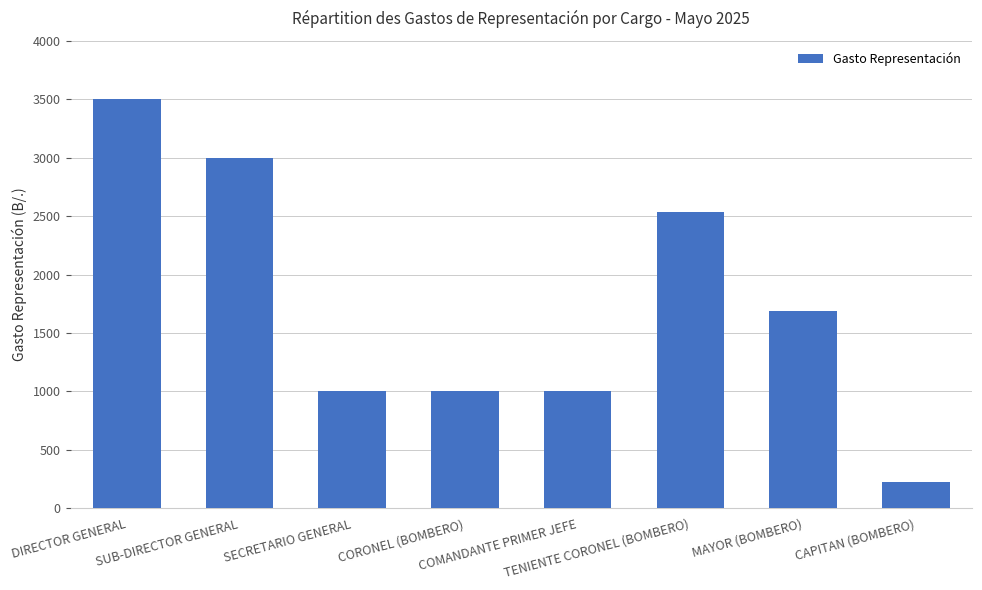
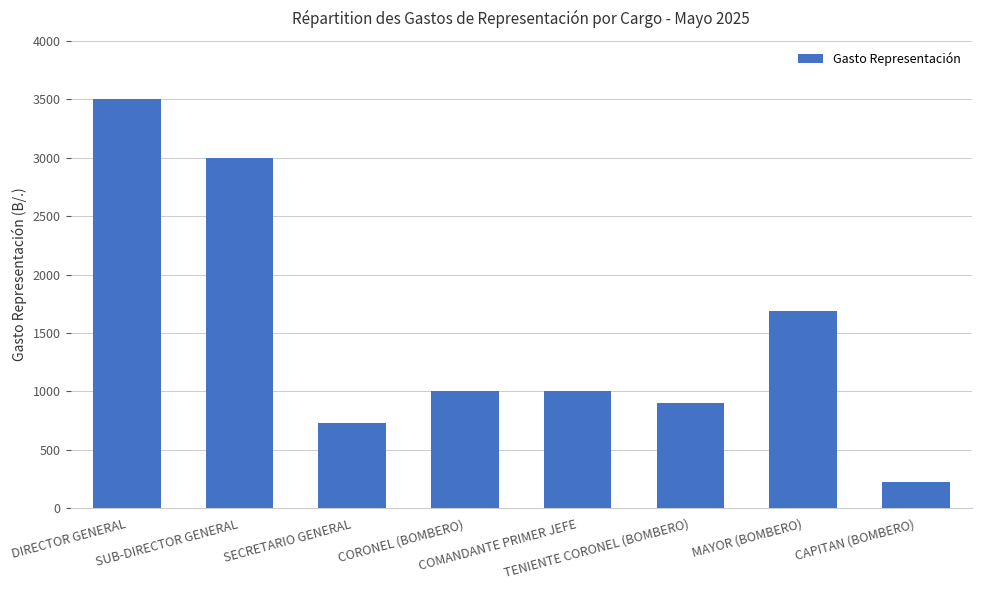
SECRETARIO GENERAL: 1000 -> 730
TENIENTE CORONEL (BOMBERO): 2540 -> 900
